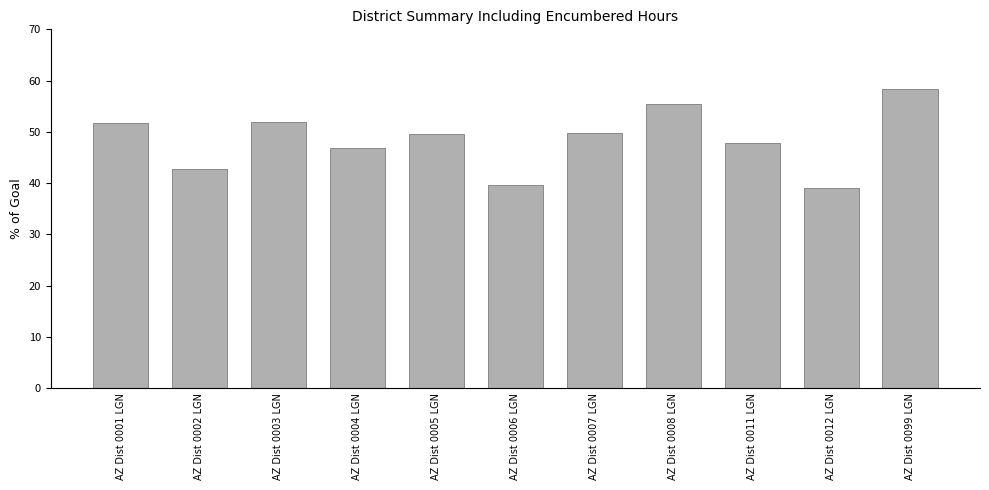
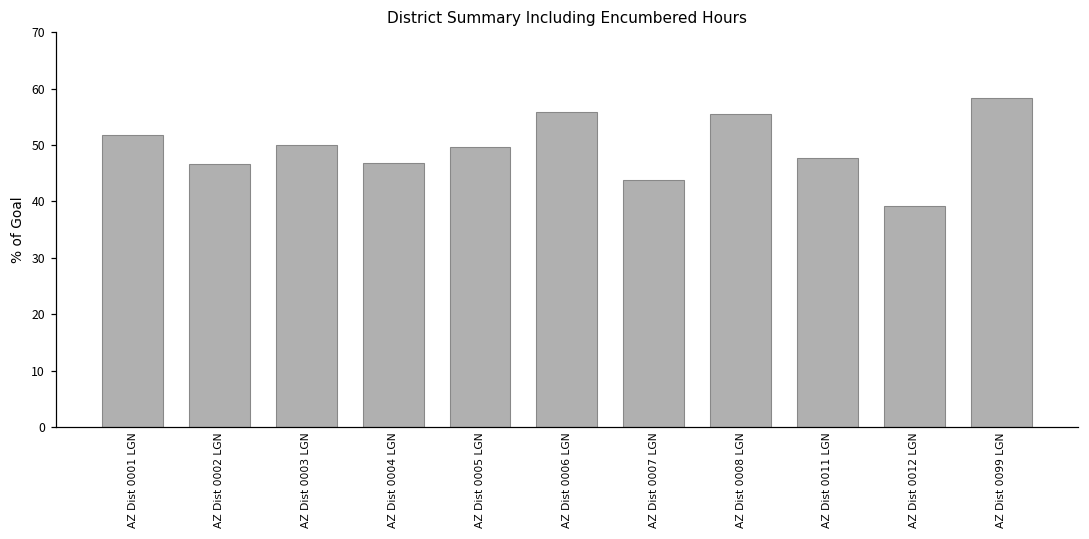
AZ Dist 0002 LGN: 43 -> 47
AZ Dist 0003 LGN: 52 -> 50
AZ Dist 0006 LGN: 40 -> 56
AZ Dist 0007 LGN: 50 -> 44
